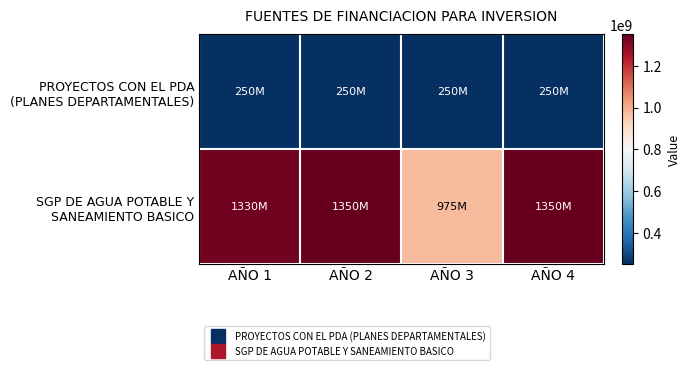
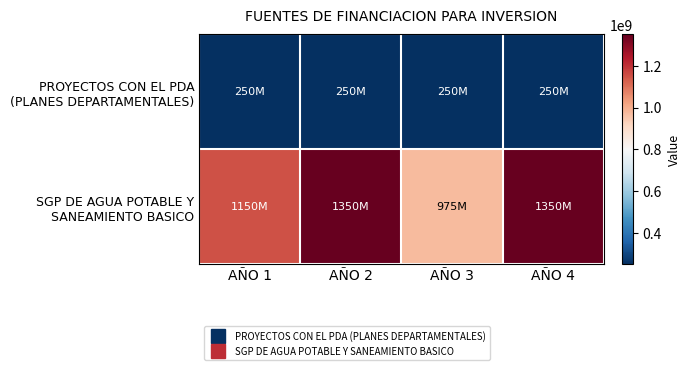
SGP DE AGUA POTABLE Y SANEAMIENTO BASICO, AÑO 1: 1330M -> 1150M
